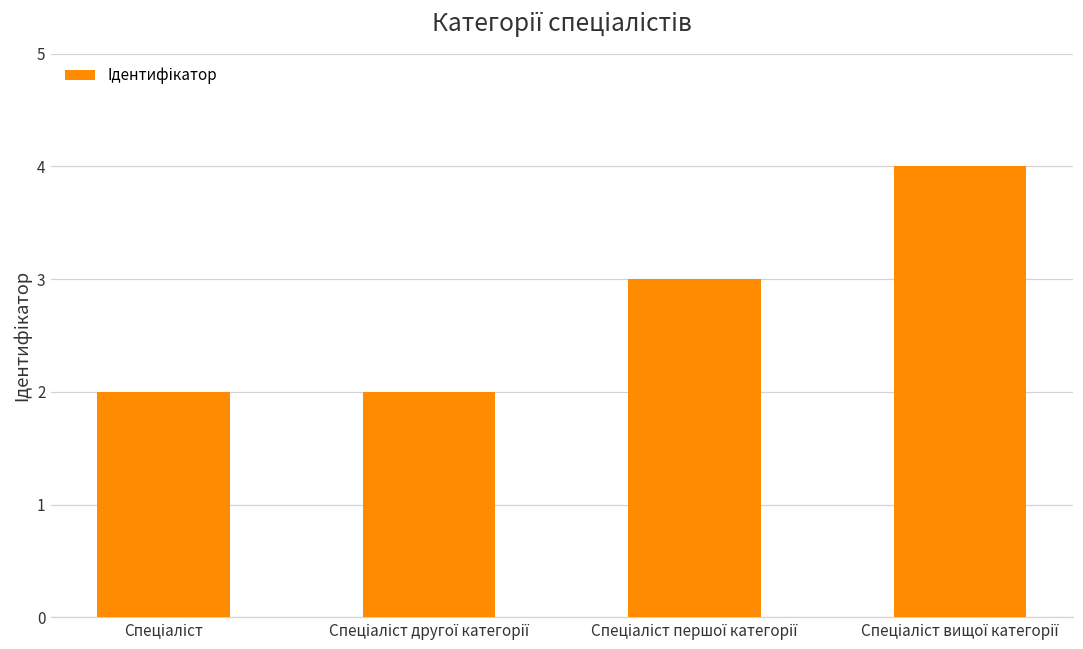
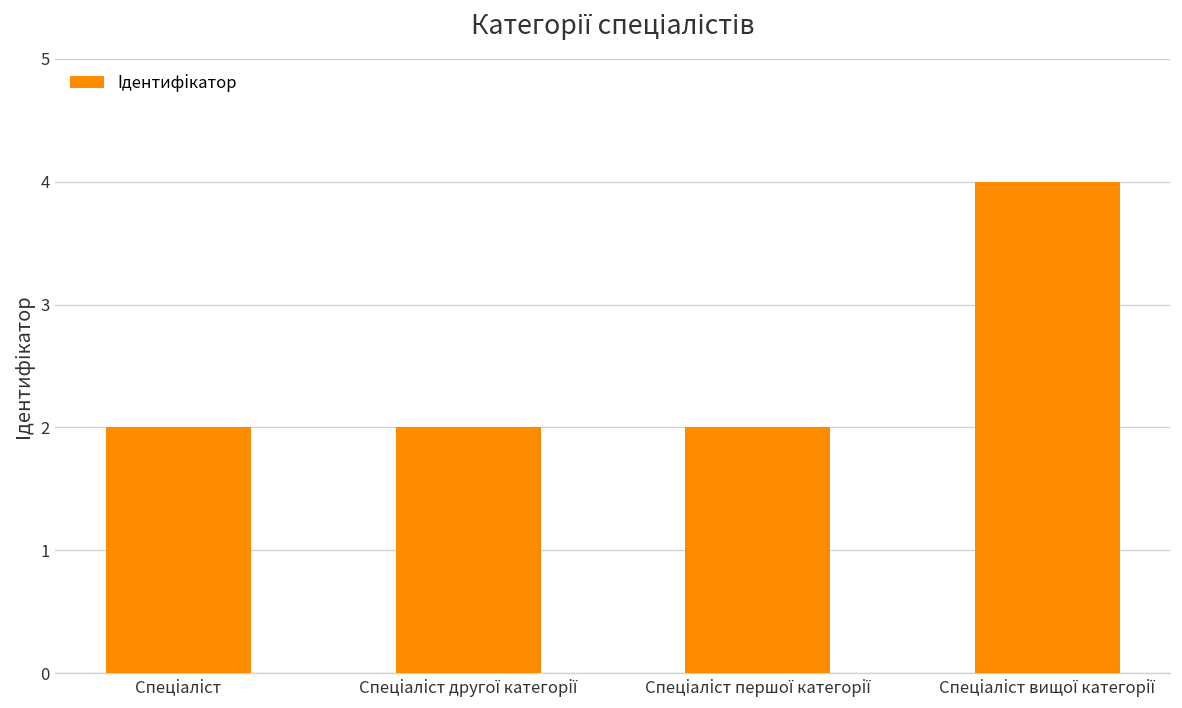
Спеціаліст першої категорії: 3 -> 2
